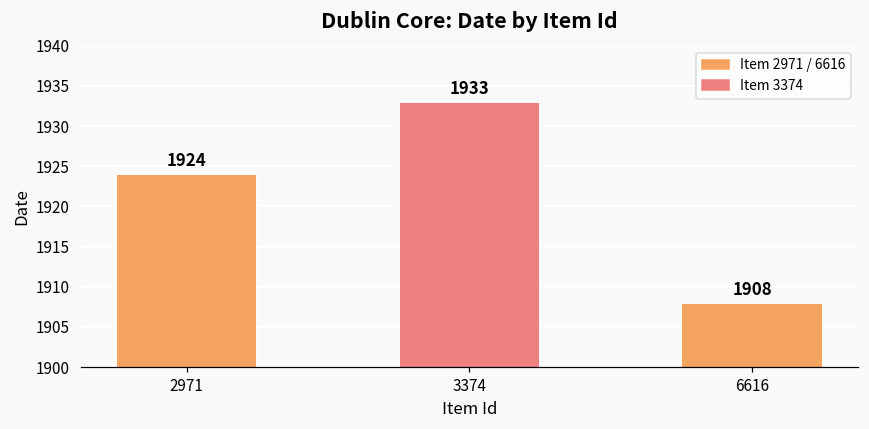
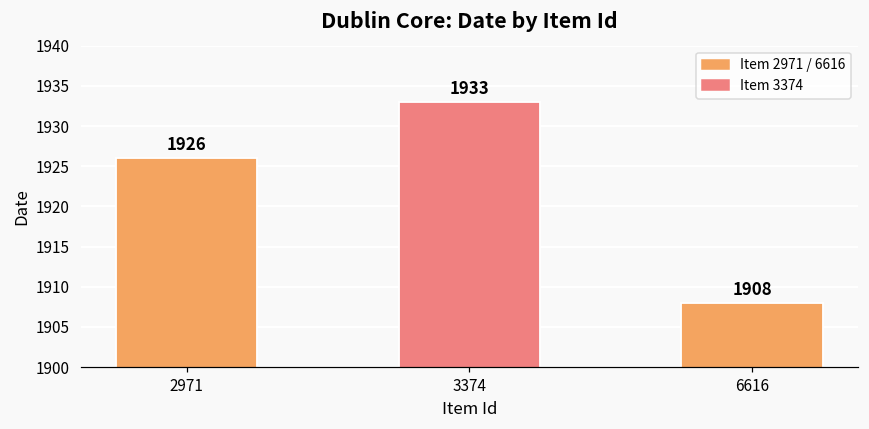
2971: 1924 -> 1926
